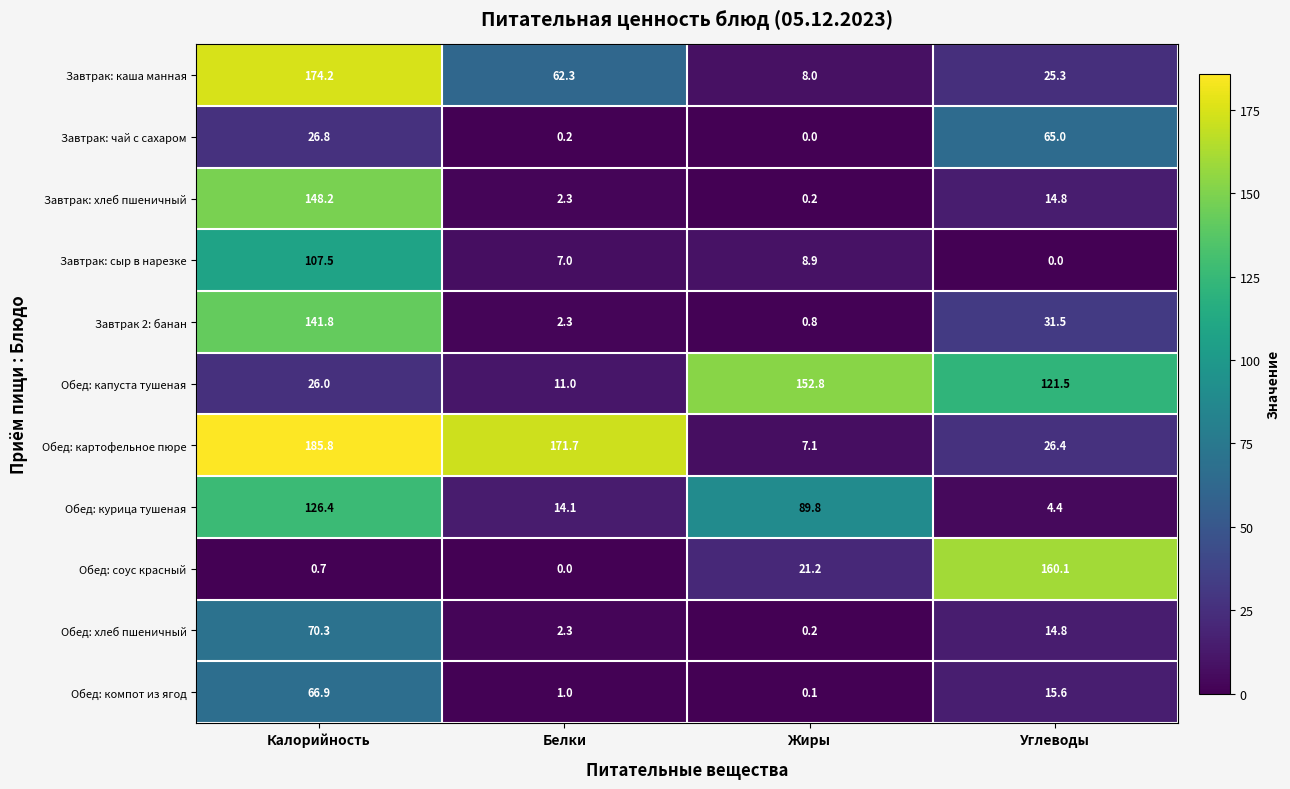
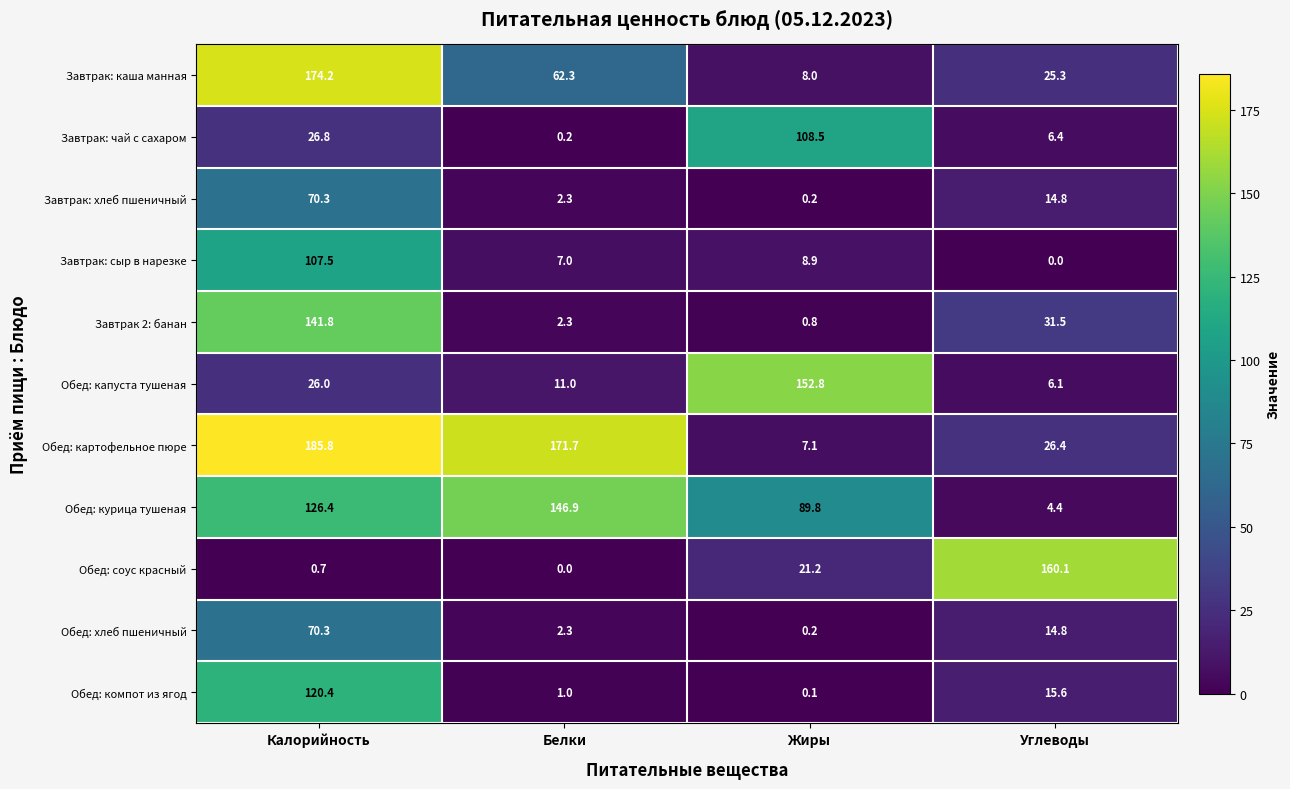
Завтрак: чай с сахаром, Жиры: 0.0 -> 108.5
Завтрак: чай с сахаром, Углеводы: 65.0 -> 6.4
Завтрак: хлеб пшеничный, Калорийность: 148.2 -> 70.3
Обед: капуста тушеная, Углеводы: 121.5 -> 6.1
Обед: курица тушеная, Белки: 14.1 -> 146.9
Обед: компот из ягод, Калорийность: 66.9 -> 120.4
